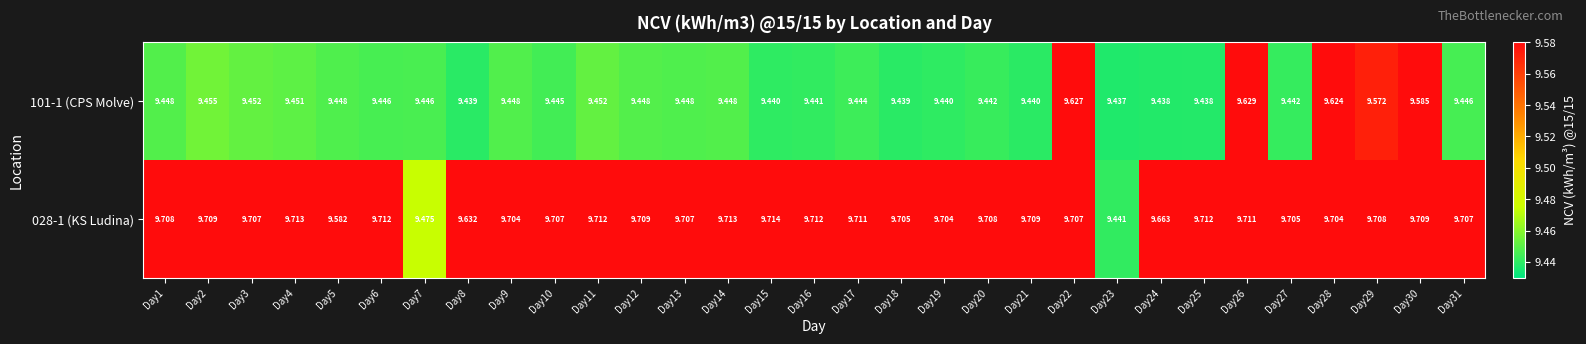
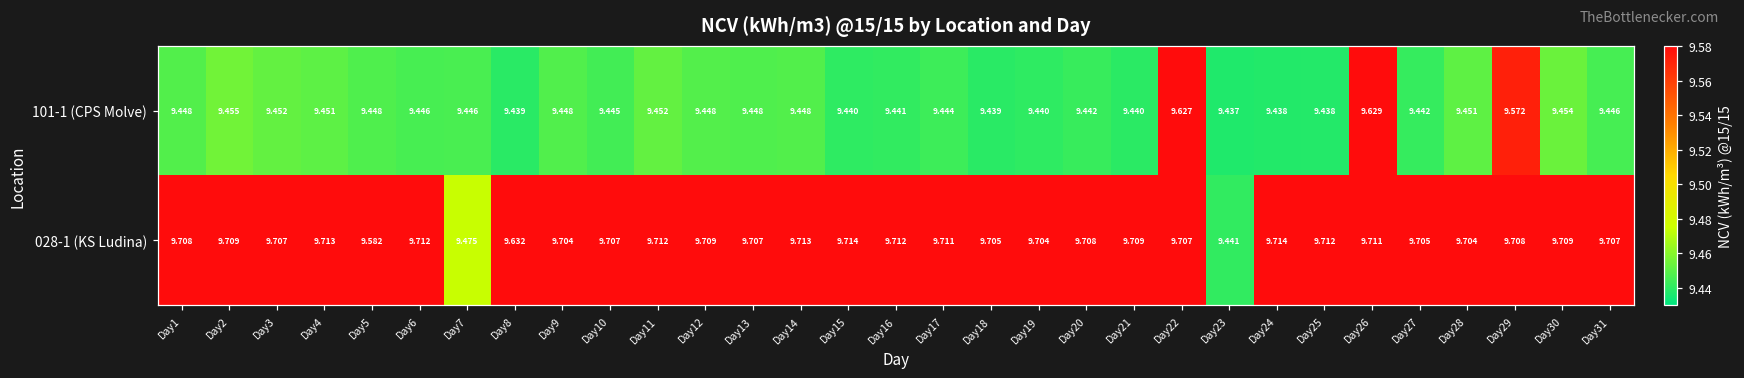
101-1 (CPS Molve), Day28: 9.624 -> 9.451
101-1 (CPS Molve), Day30: 9.585 -> 9.454
028-1 (KS Ludina), Day24: 9.663 -> 9.714
